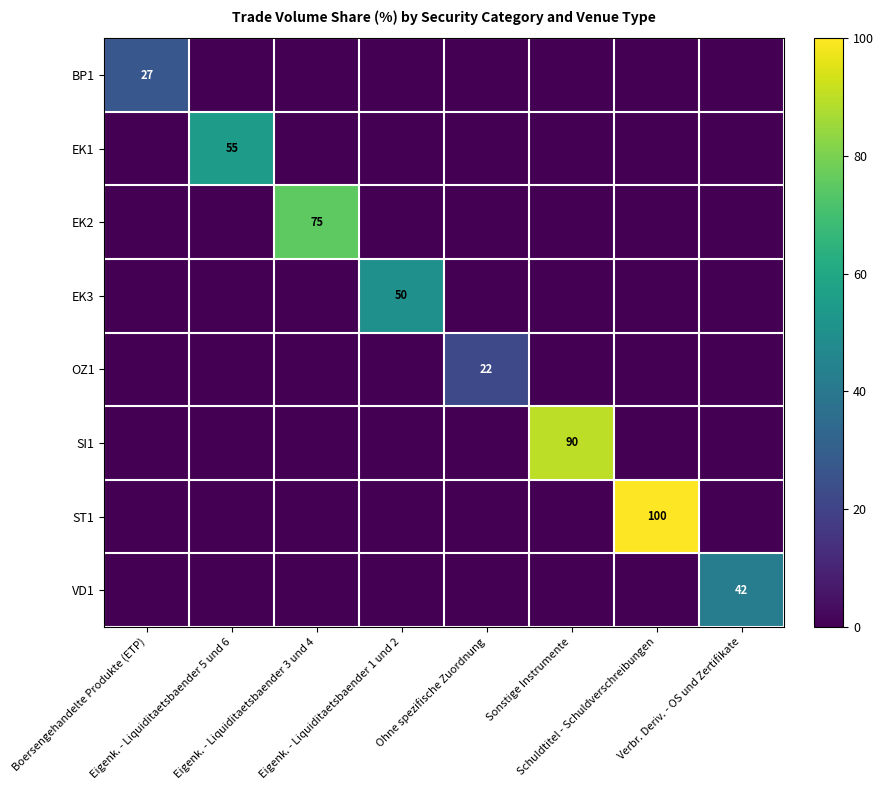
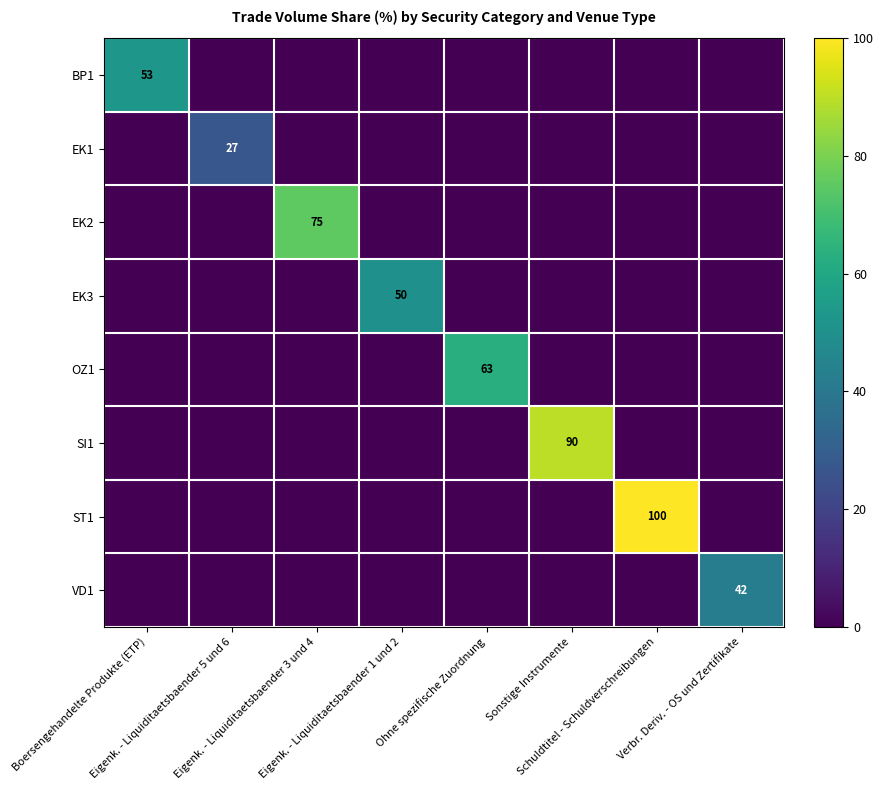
BP1, Boersengehandelte Produkte (ETP): 27 -> 53
EK1, Eigenk. - Liquiditaetsbaender 5 und 6: 55 -> 27
OZ1, Ohne spezifische Zuordnung: 22 -> 63
